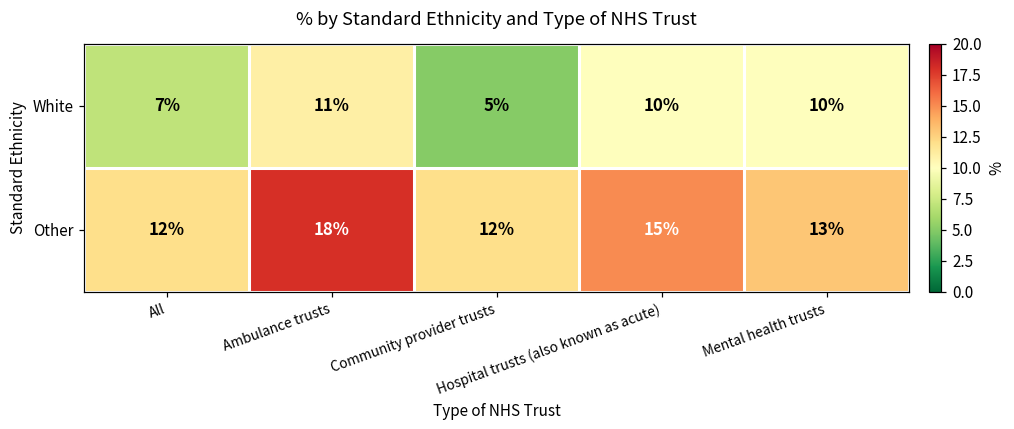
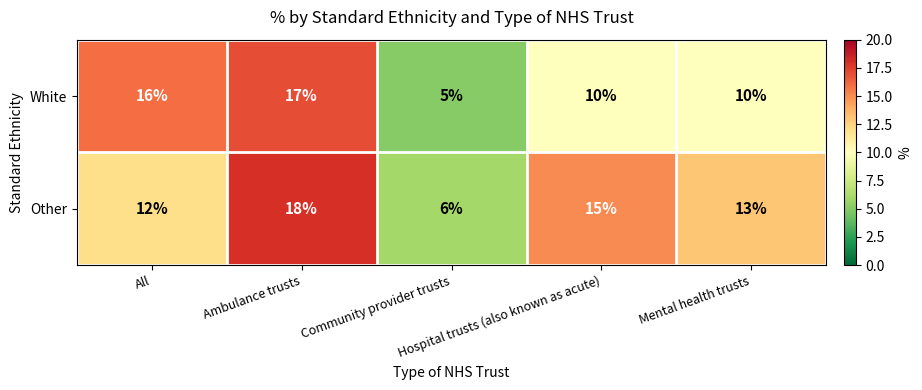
White, All: 7% -> 16%
White, Ambulance trusts: 11% -> 17%
Other, Community provider trusts: 12% -> 6%
